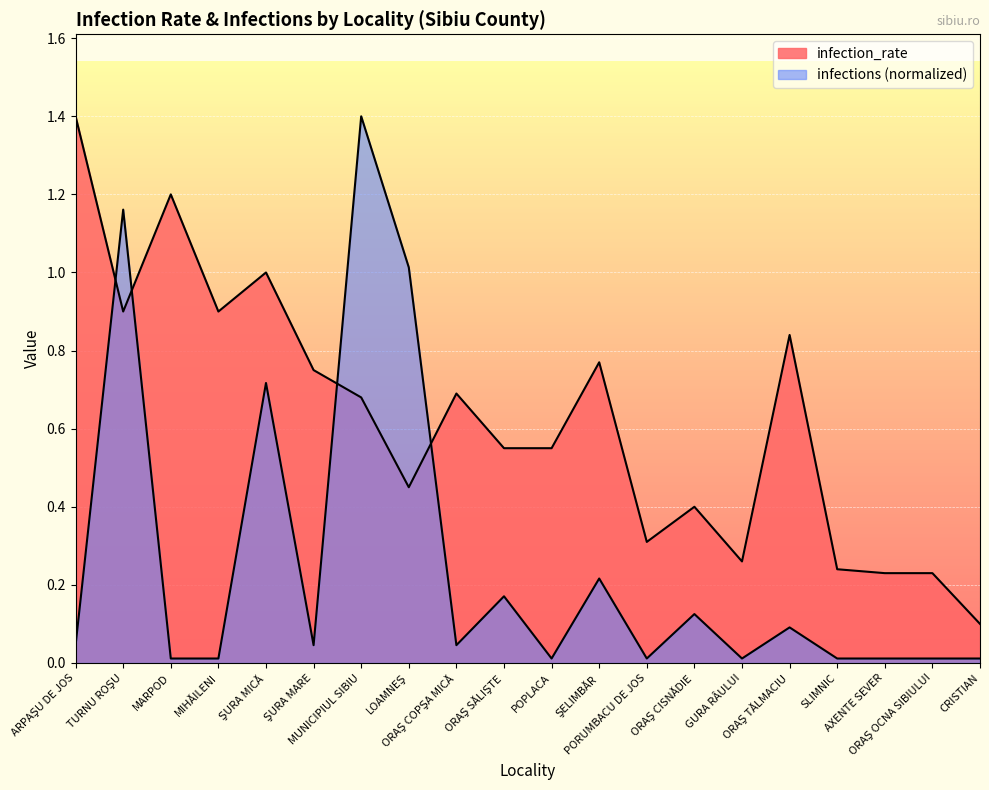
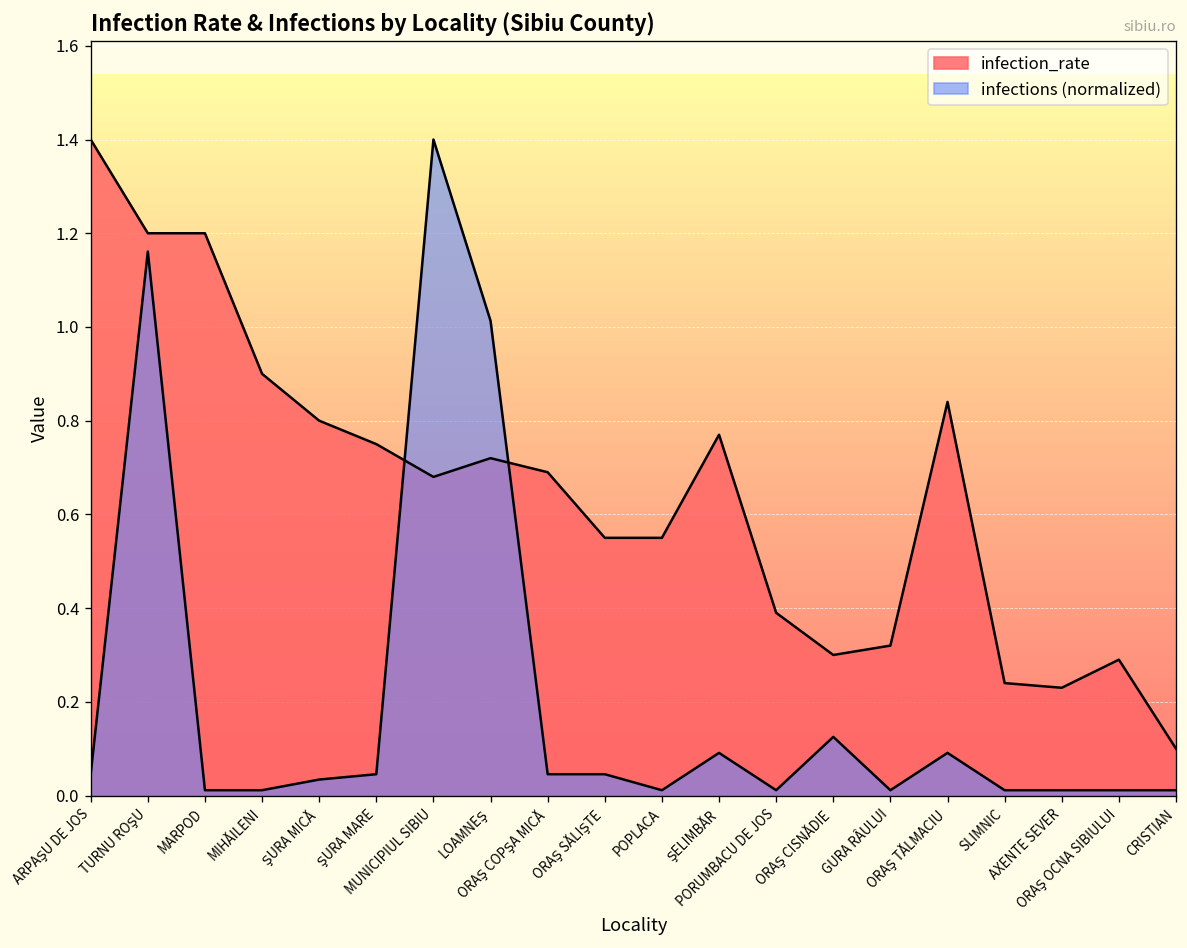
infection_rate, TURNU ROŞU: 0.9 -> 1.2
infection_rate, ŞURA MICĂ: 1.0 -> 0.8
infections (normalized), ŞURA MICĂ: 0.72 -> 0.03
infection_rate, LOAMNEŞ: 0.45 -> 0.72
infections (normalized), ORAŞ SĂLIŞTE: 0.17 -> 0.05
infections (normalized), ŞELIMBĂR: 0.22 -> 0.09
infection_rate, PORUMBACU DE JOS: 0.31 -> 0.39
infection_rate, ORAŞ CISNĂDIE: 0.4 -> 0.3
infection_rate, GURA RÂULUI: 0.26 -> 0.32
infection_rate, ORAŞ OCNA SIBIULUI: 0.23 -> 0.29
